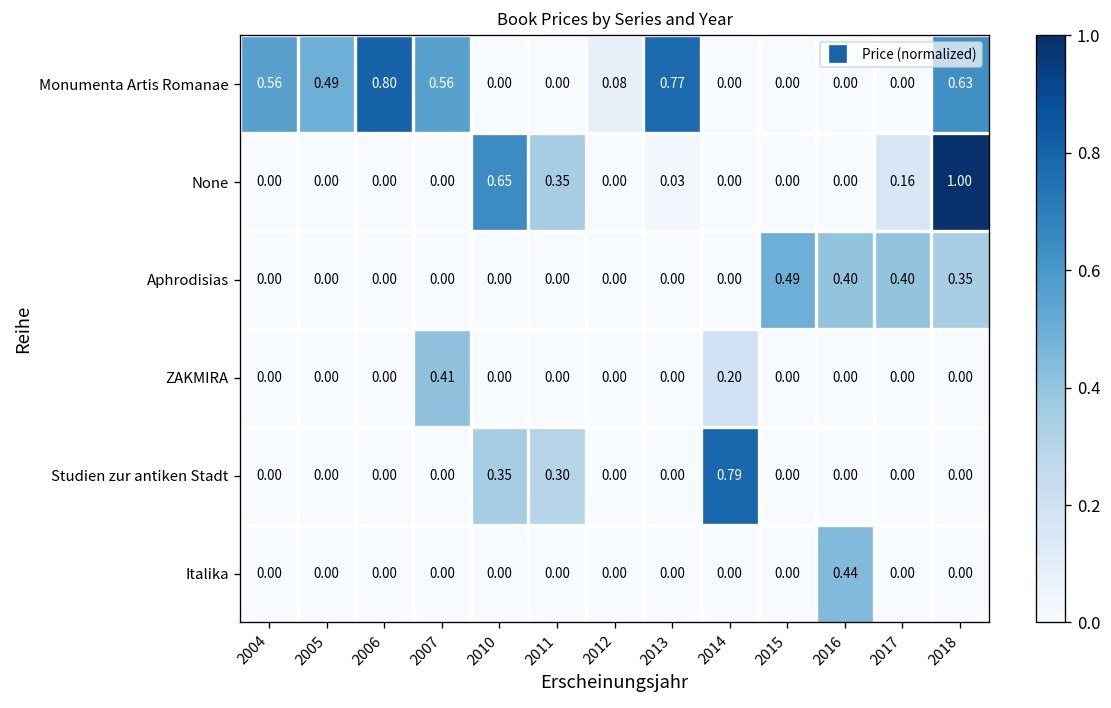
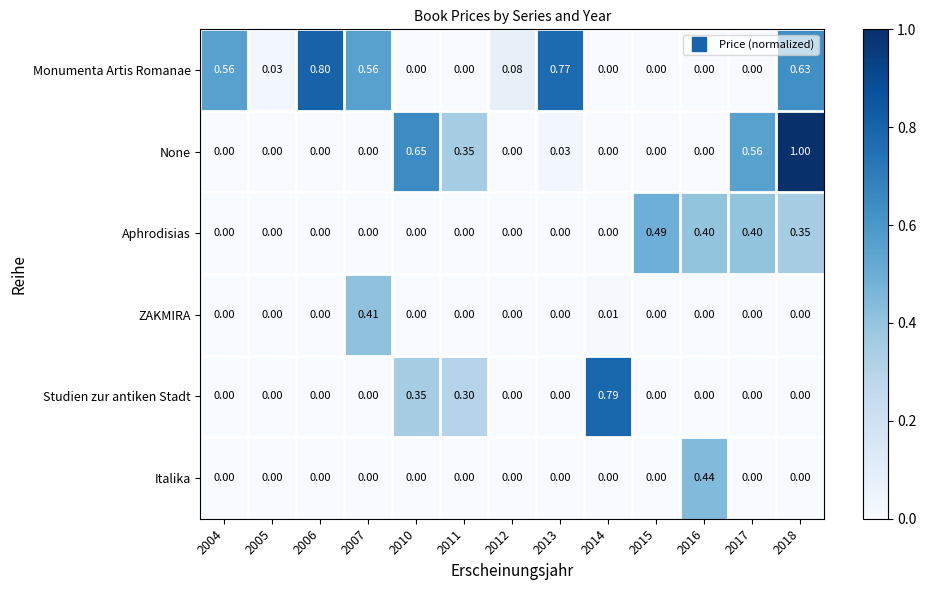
Monumenta Artis Romanae, 2005: 0.49 -> 0.03
None, 2017: 0.16 -> 0.56
ZAKMIRA, 2014: 0.20 -> 0.01
